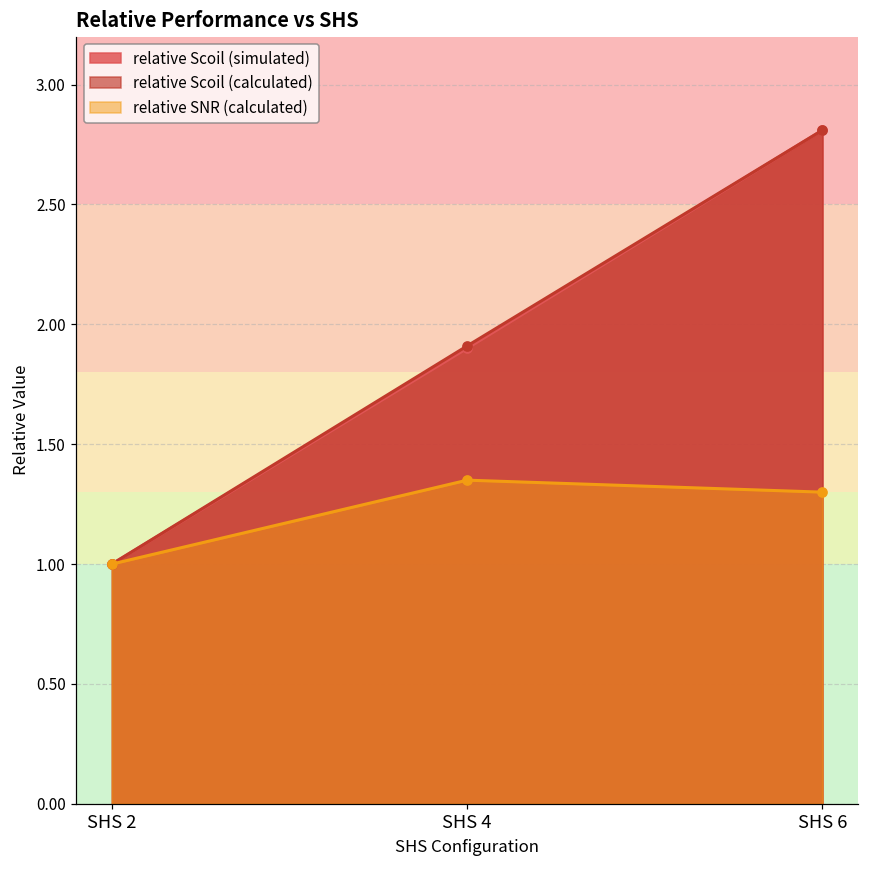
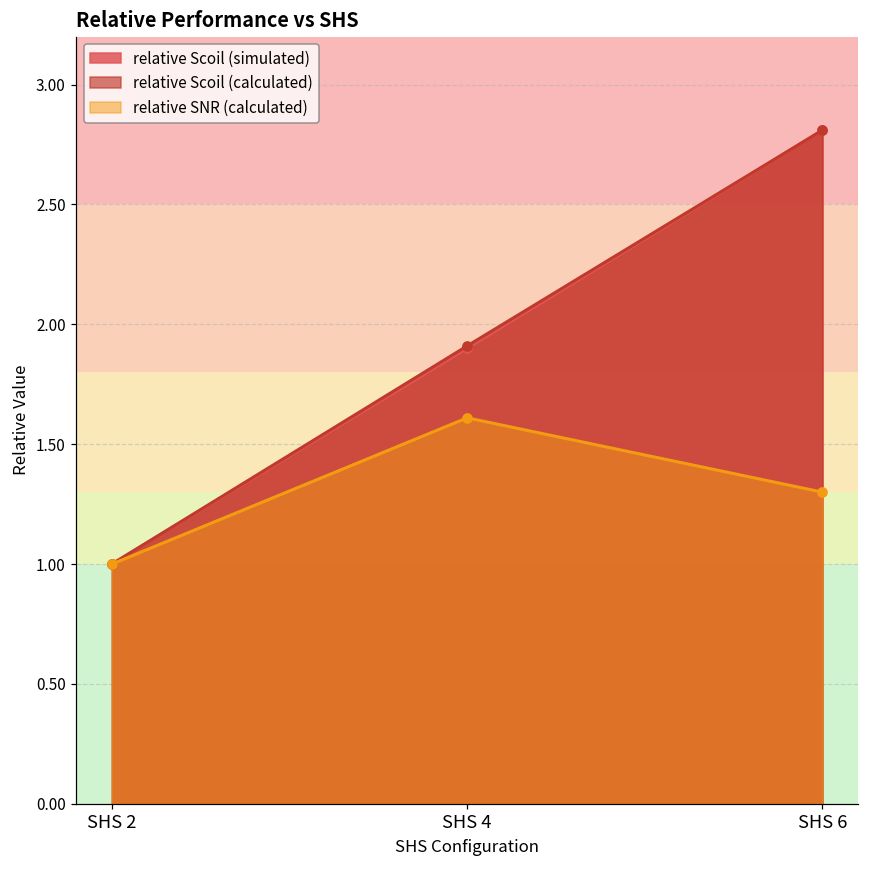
relative SNR (calculated), SHS 4: 1.35 -> 1.61
